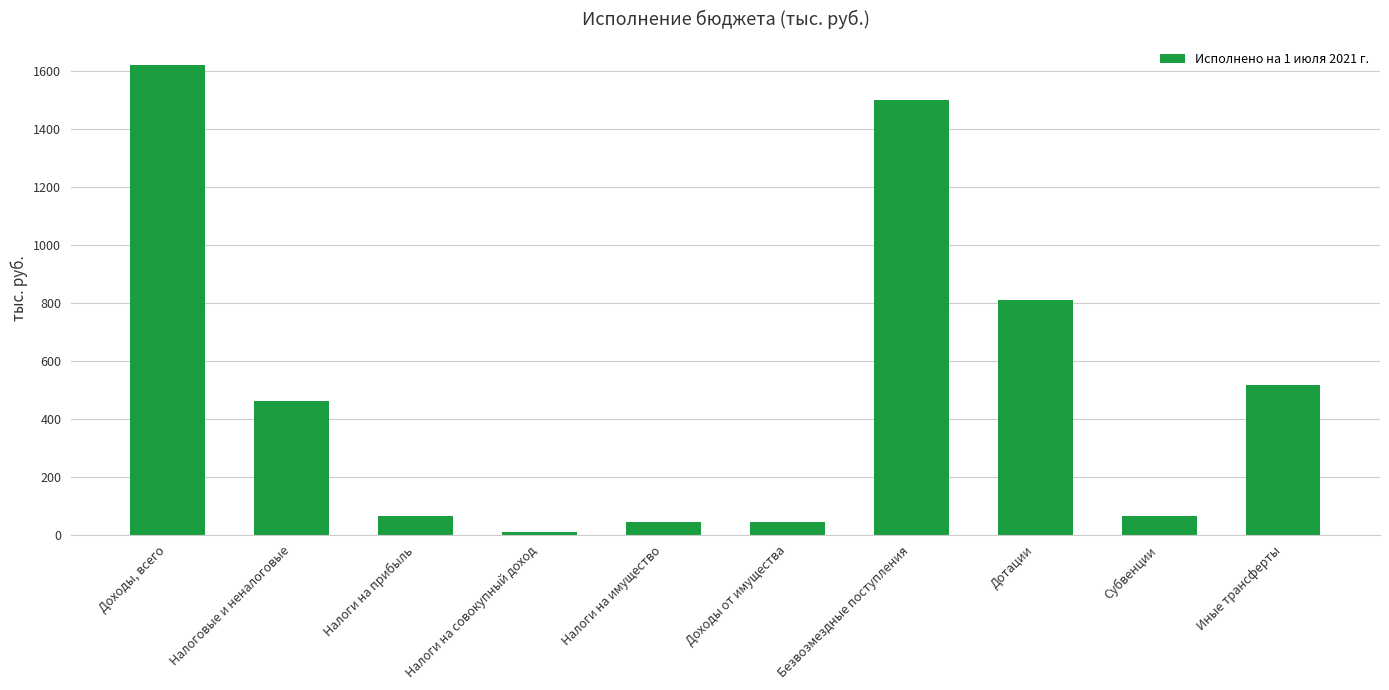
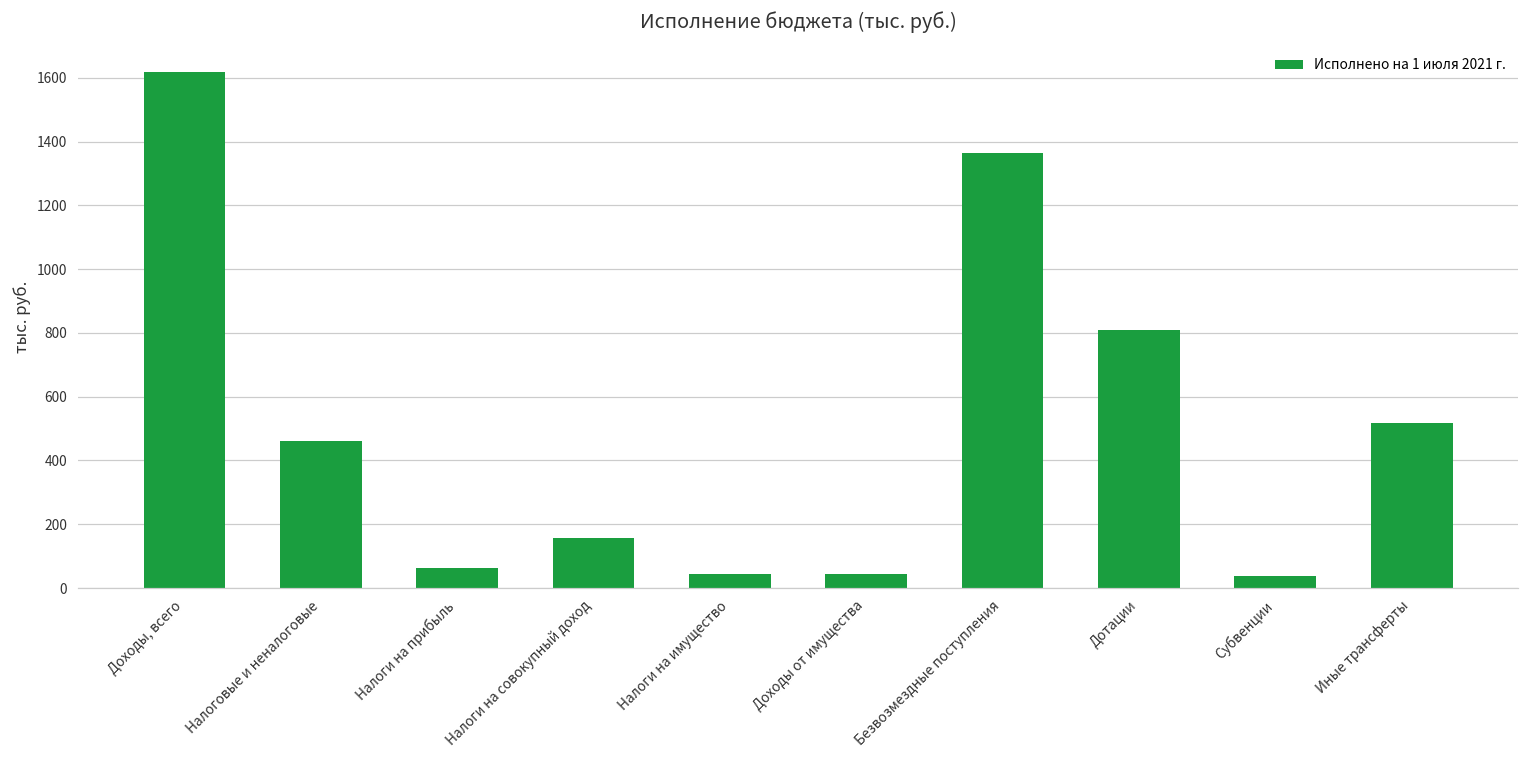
Налоги на совокупный доход: 10 -> 160
Безвозмездные поступления: 1500 -> 1360
Субвенции: 70 -> 40
